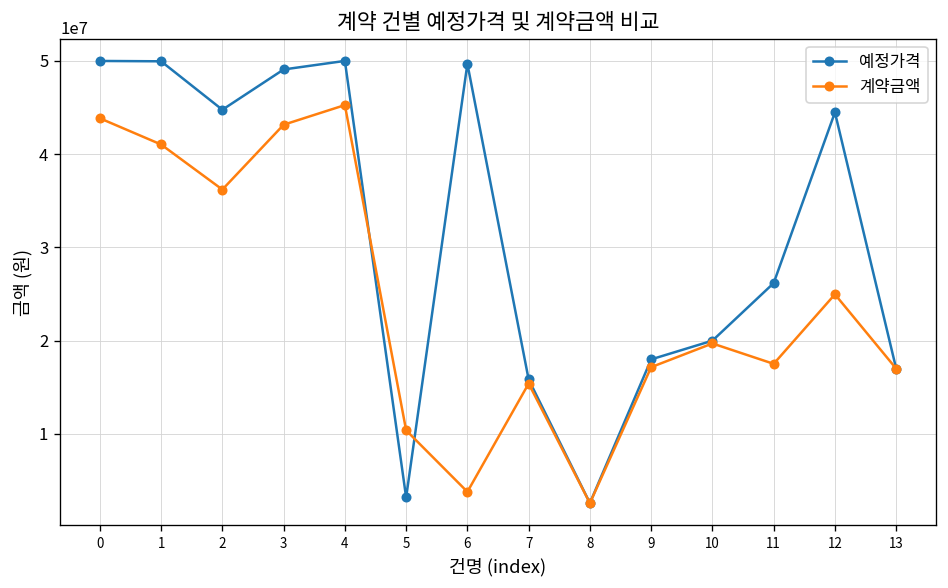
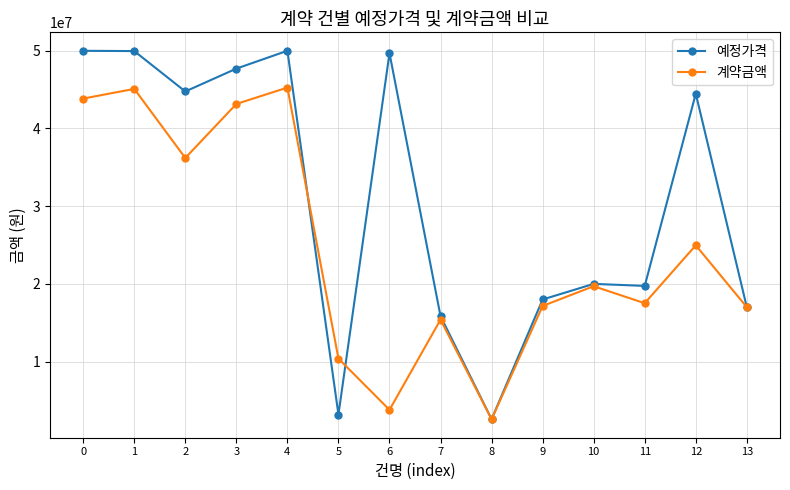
계약금액, 1: 41000000 -> 45000000
예정가격, 3: 49000000 -> 48000000
예정가격, 11: 26000000 -> 20000000
